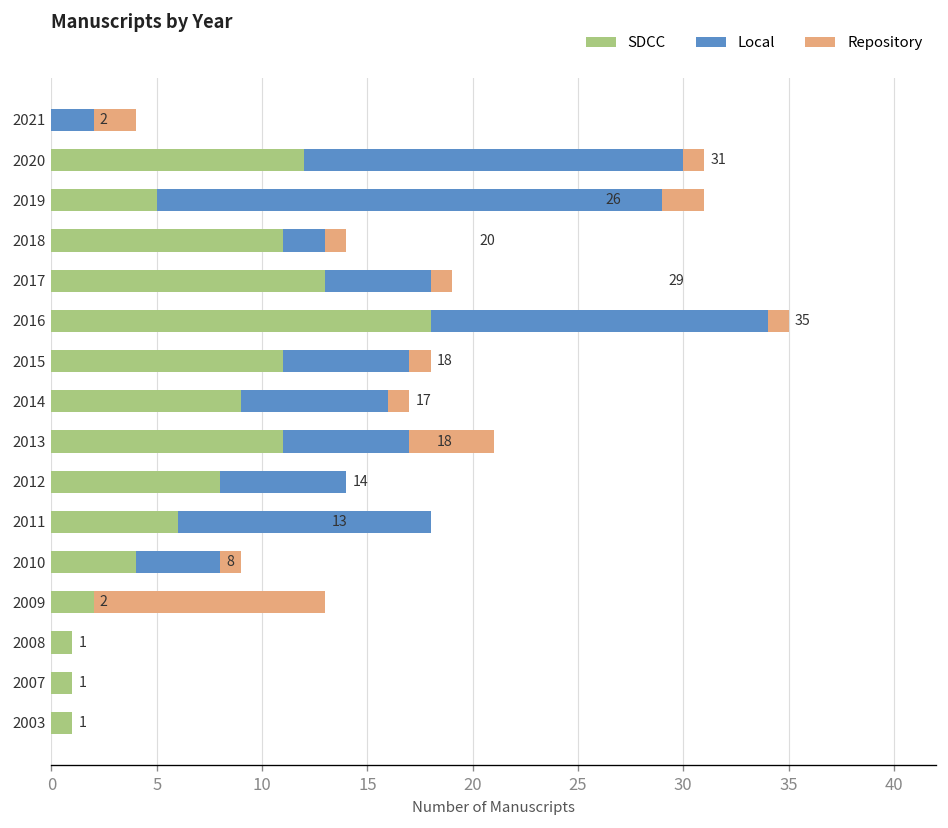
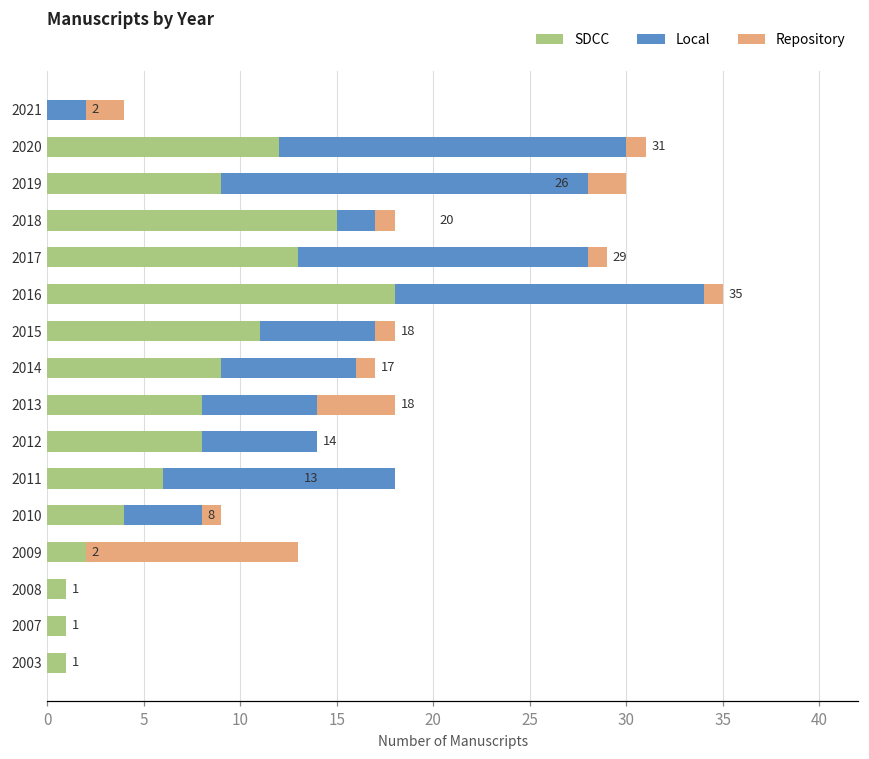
SDCC, 2019: 5 -> 9
Local, 2019: 24 -> 19
SDCC, 2018: 11 -> 15
Local, 2017: 5 -> 15
SDCC, 2013: 11 -> 8
